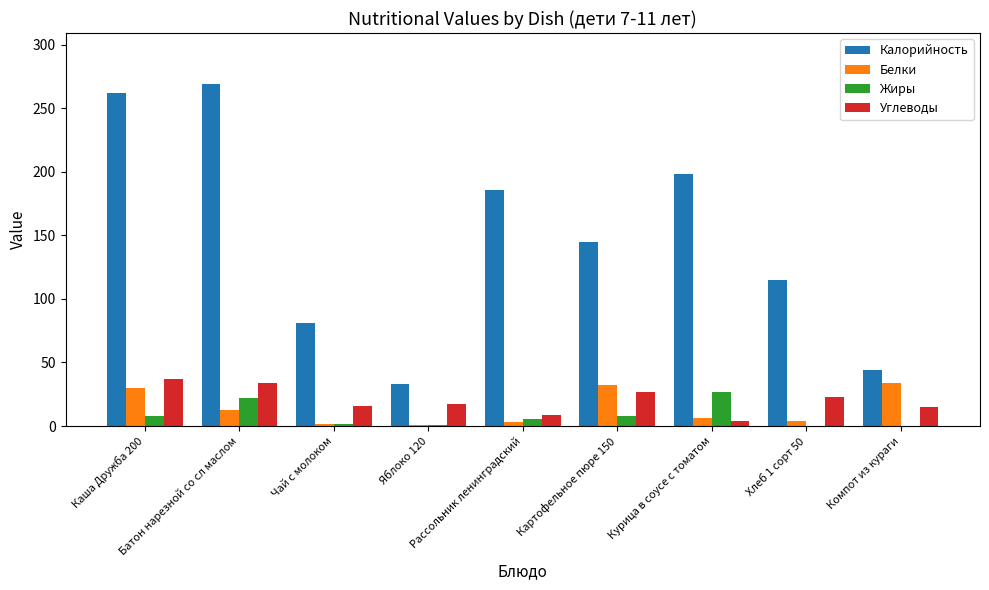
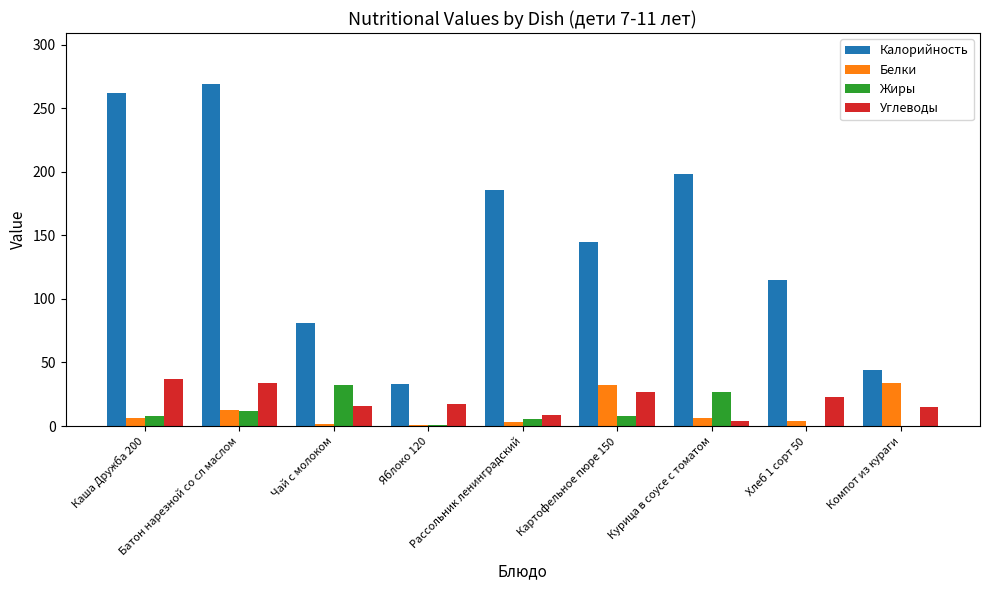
Белки, Каша Дружба 200: 30 -> 6
Жиры, Батон нарезной со сл маслом: 22 -> 12
Жиры, Чай с молоком: 1 -> 32
